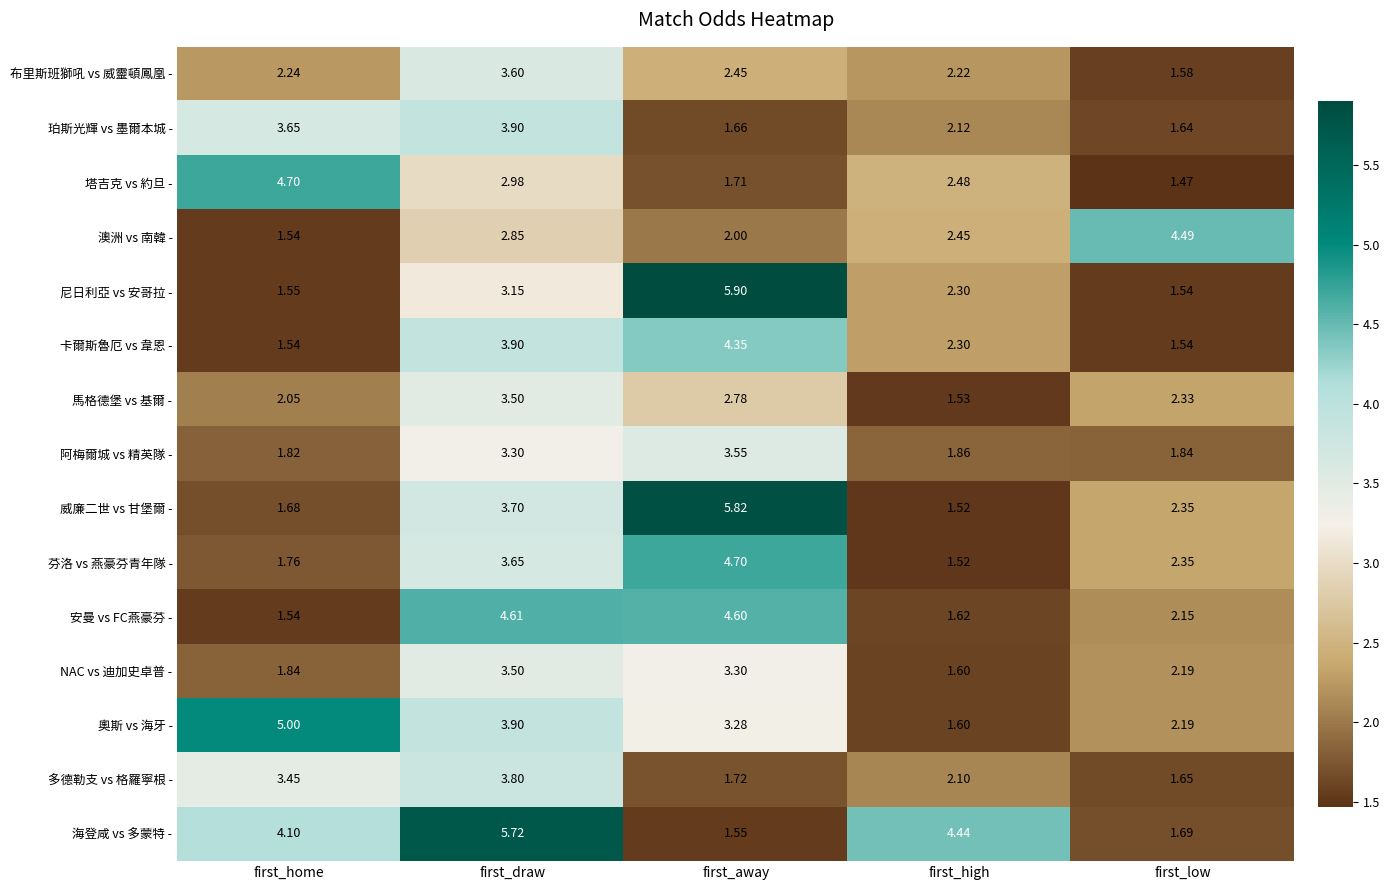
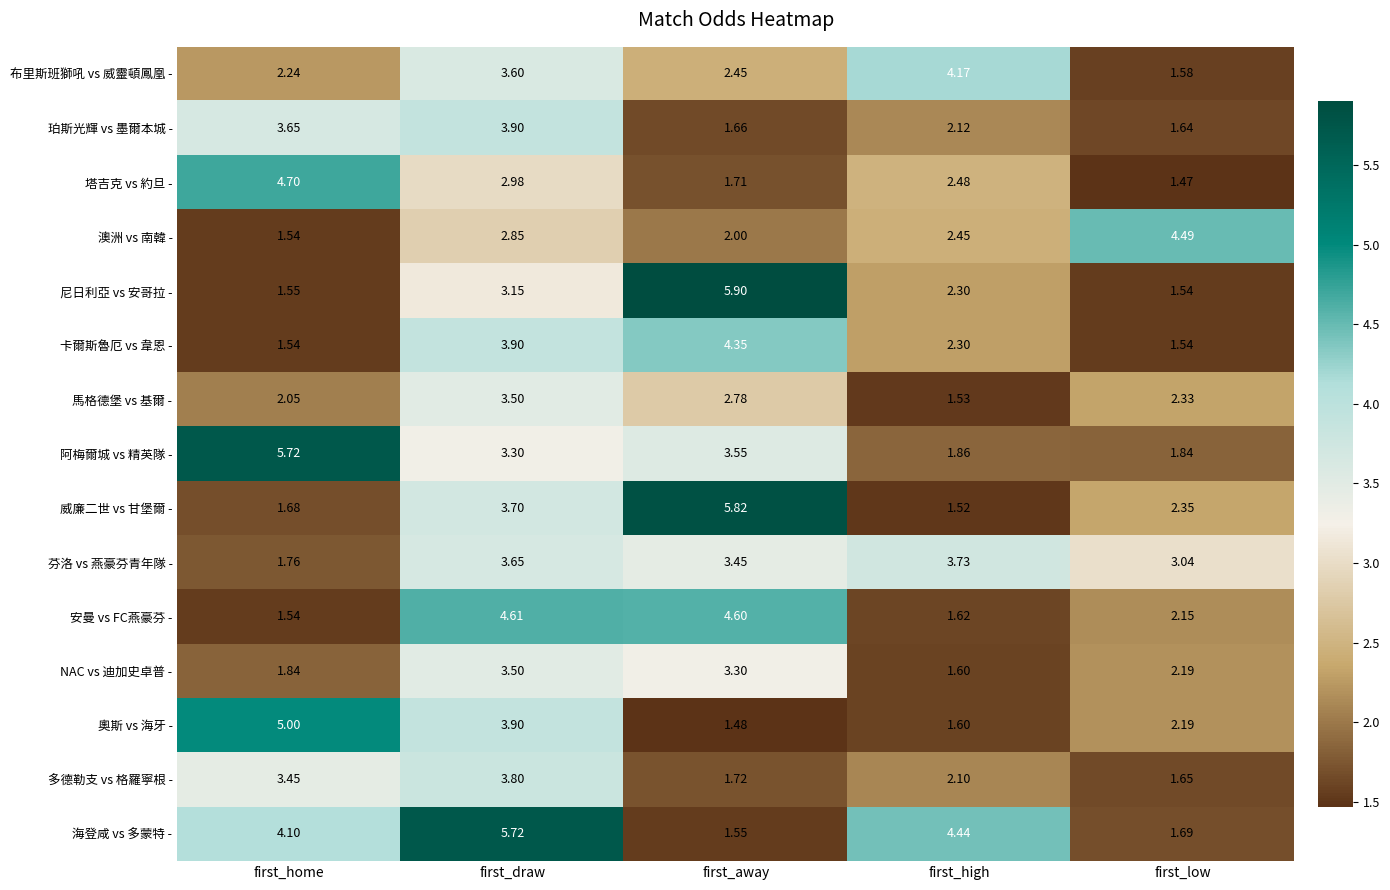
布里斯班獅吼 vs 威靈頓鳳凰 -, first_high: 2.22 -> 4.17
阿梅爾城 vs 精英隊 -, first_home: 1.82 -> 5.72
芬洛 vs 燕豪芬青年隊 -, first_away: 4.70 -> 3.45
芬洛 vs 燕豪芬青年隊 -, first_high: 1.52 -> 3.73
芬洛 vs 燕豪芬青年隊 -, first_low: 2.35 -> 3.04
奧斯 vs 海牙 -, first_away: 3.28 -> 1.48
